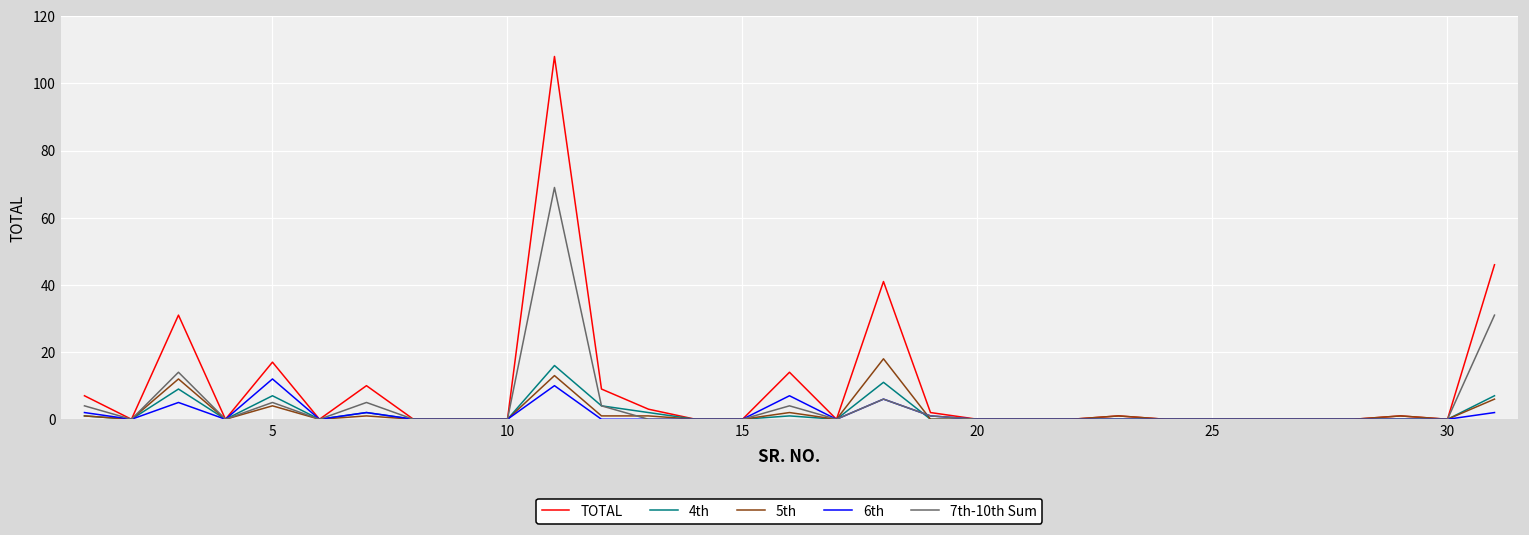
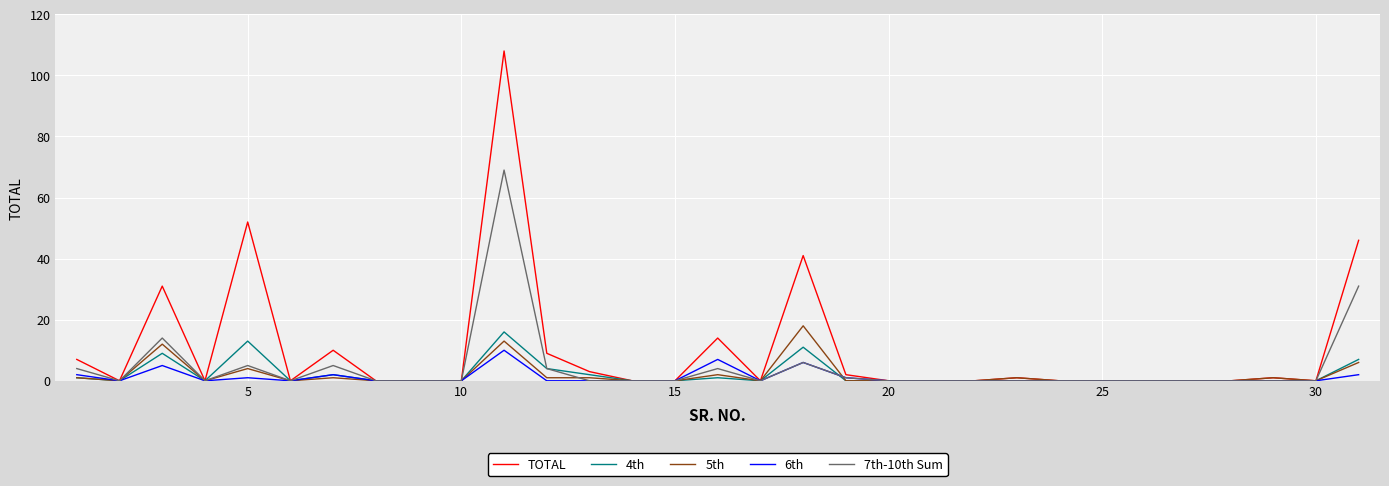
TOTAL, 5: 17 -> 52
4th, 5: 7 -> 13
6th, 5: 12 -> 1
